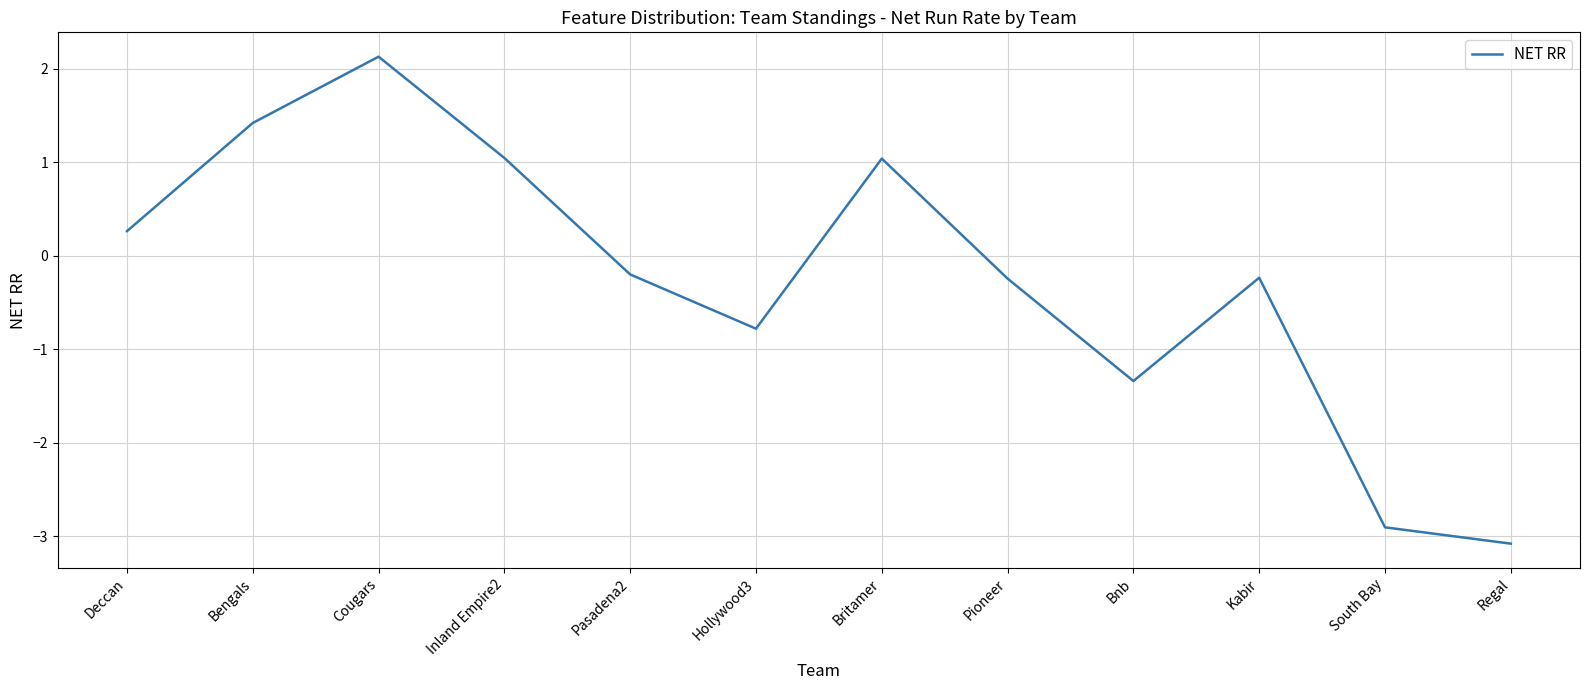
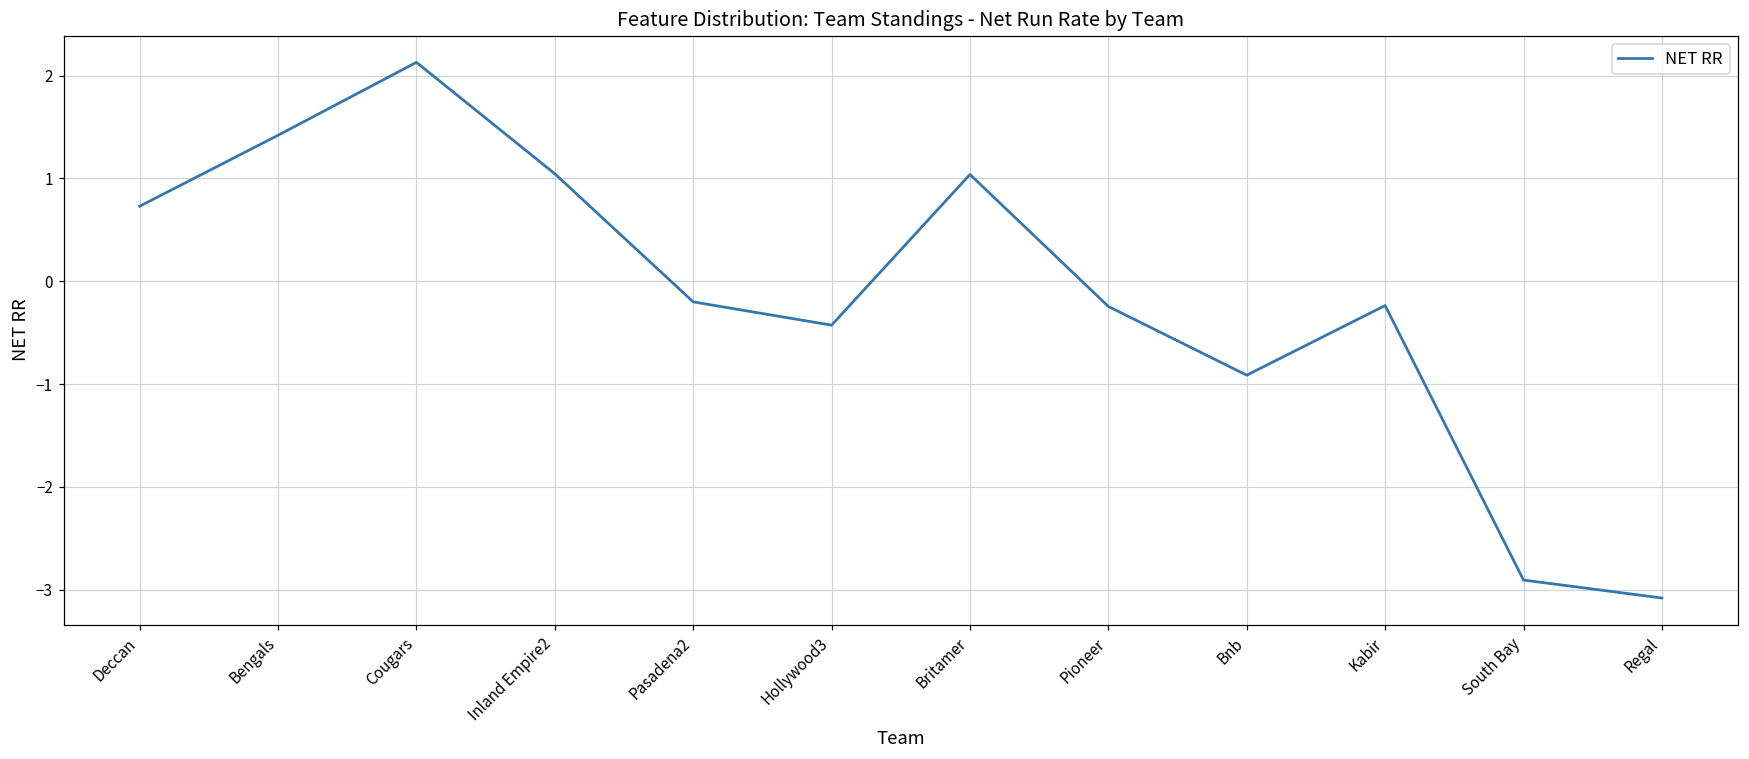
Deccan: 0.3 -> 0.7
Hollywood3: -0.8 -> -0.4
Bnb: -1.3 -> -0.9
